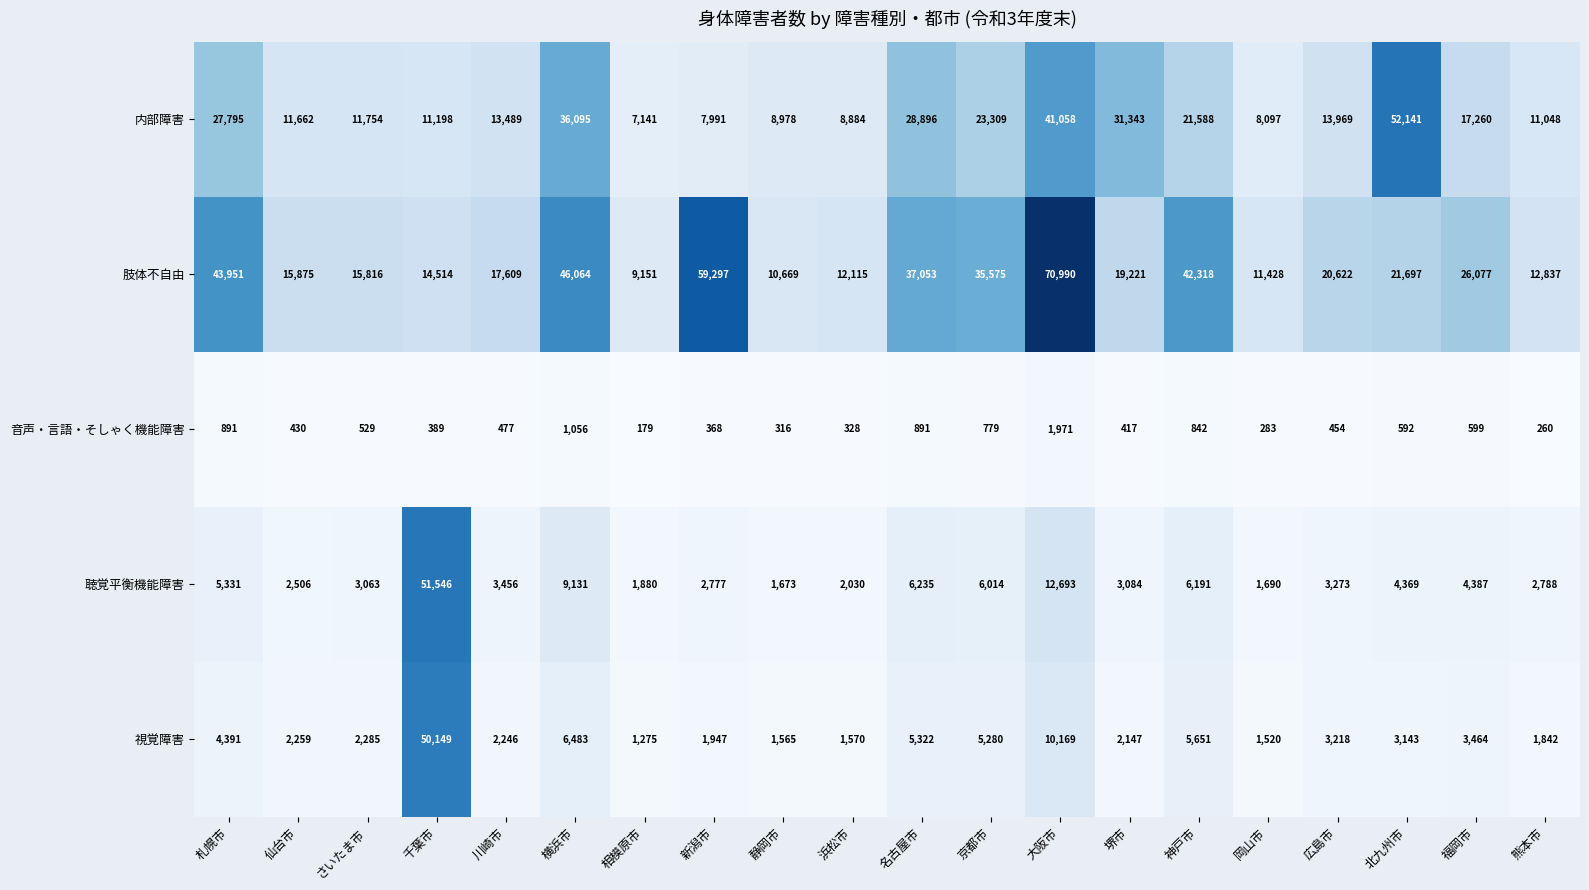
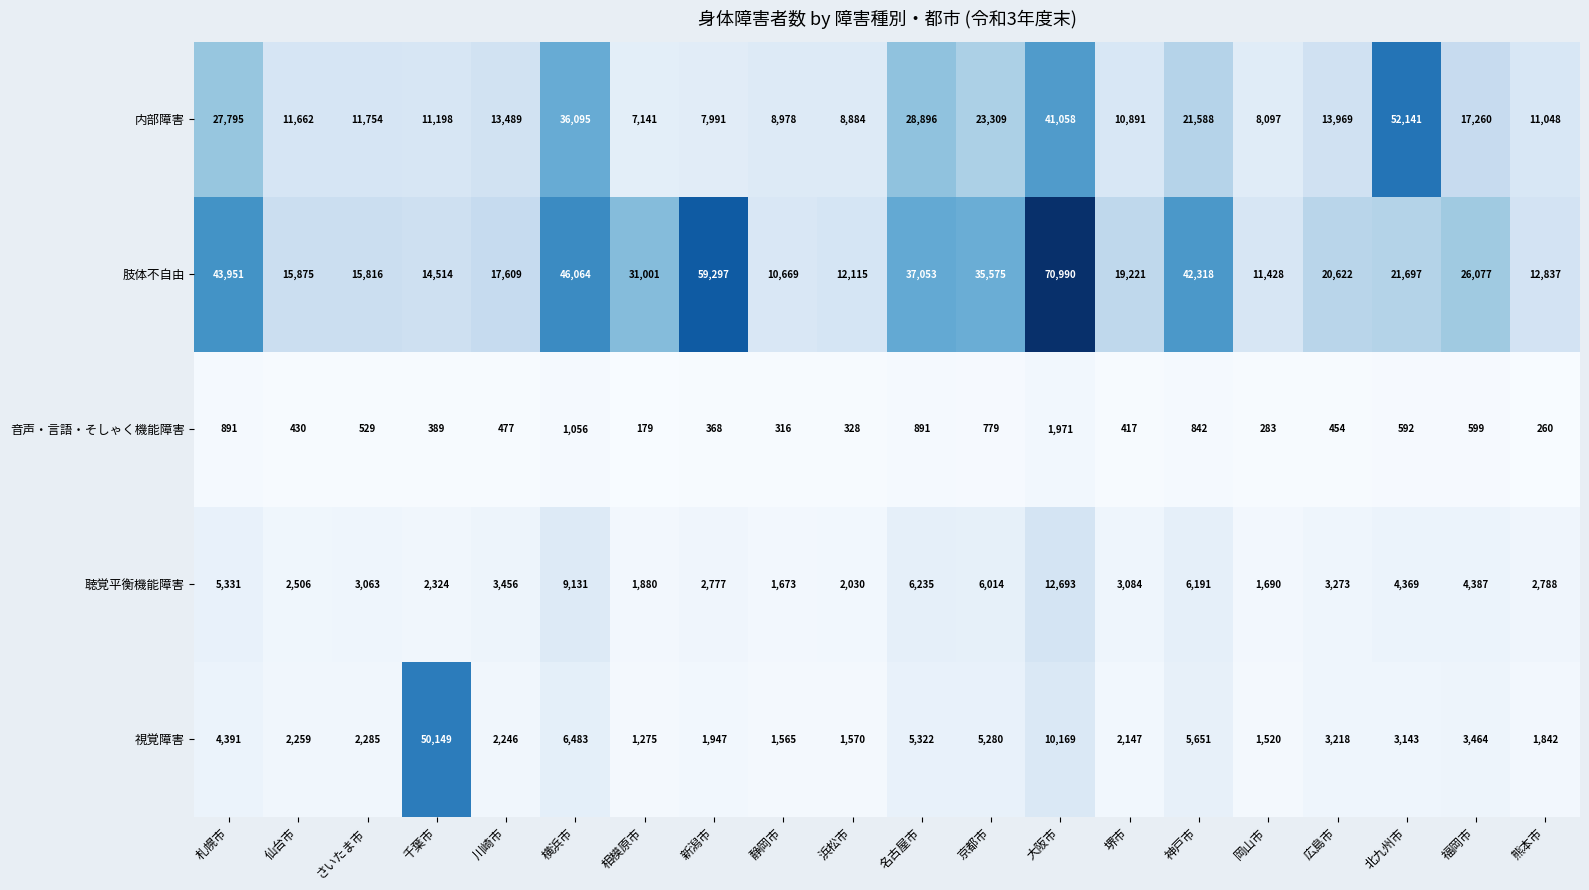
内部障害, 堺市: 31,343 -> 10,891
肢体不自由, 相模原市: 9,151 -> 31,001
聴覚平衡機能障害, 千葉市: 51,546 -> 2,324
